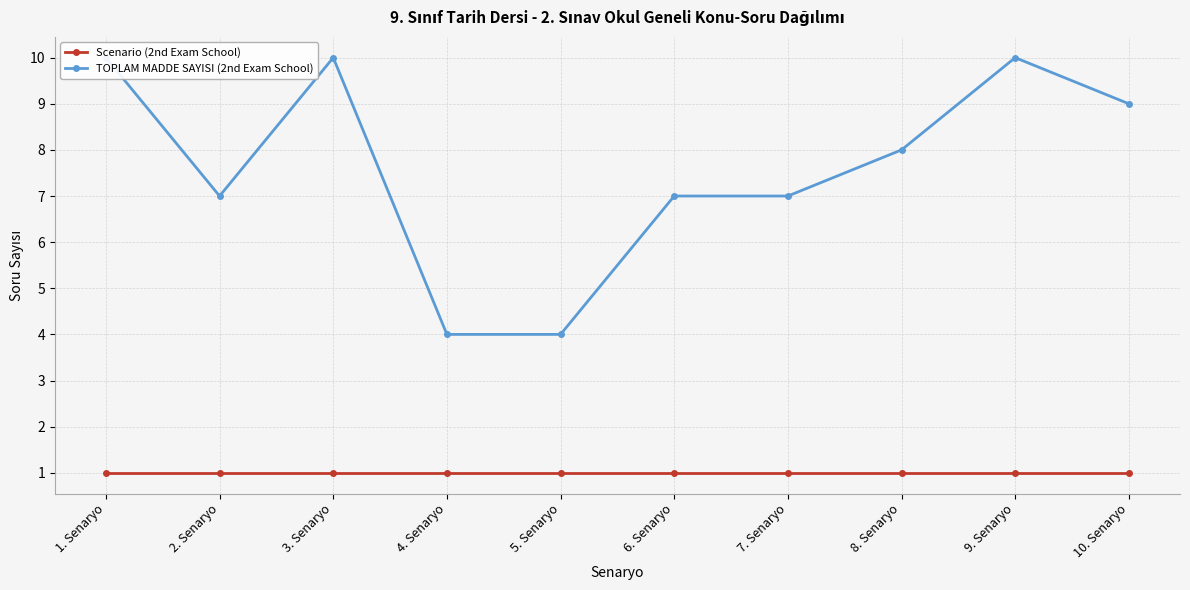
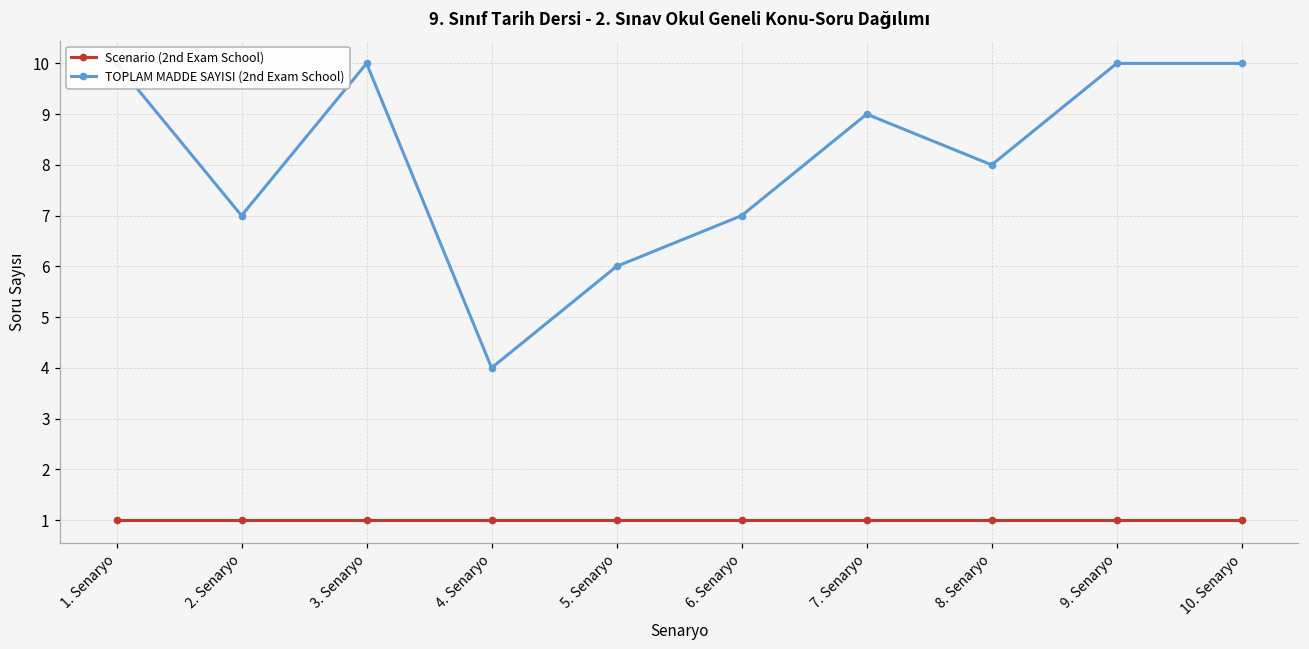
TOPLAM MADDE SAYISI (2nd Exam School), 5. Senaryo: 4 -> 6
TOPLAM MADDE SAYISI (2nd Exam School), 7. Senaryo: 7 -> 9
TOPLAM MADDE SAYISI (2nd Exam School), 10. Senaryo: 9 -> 10
